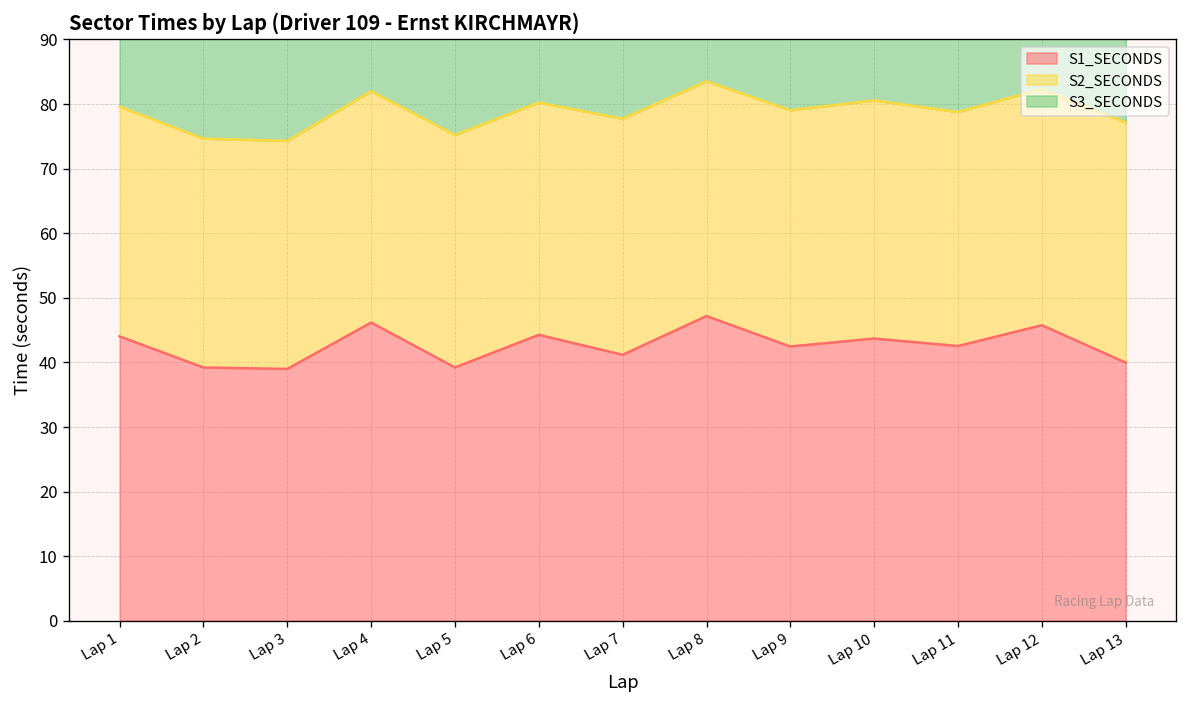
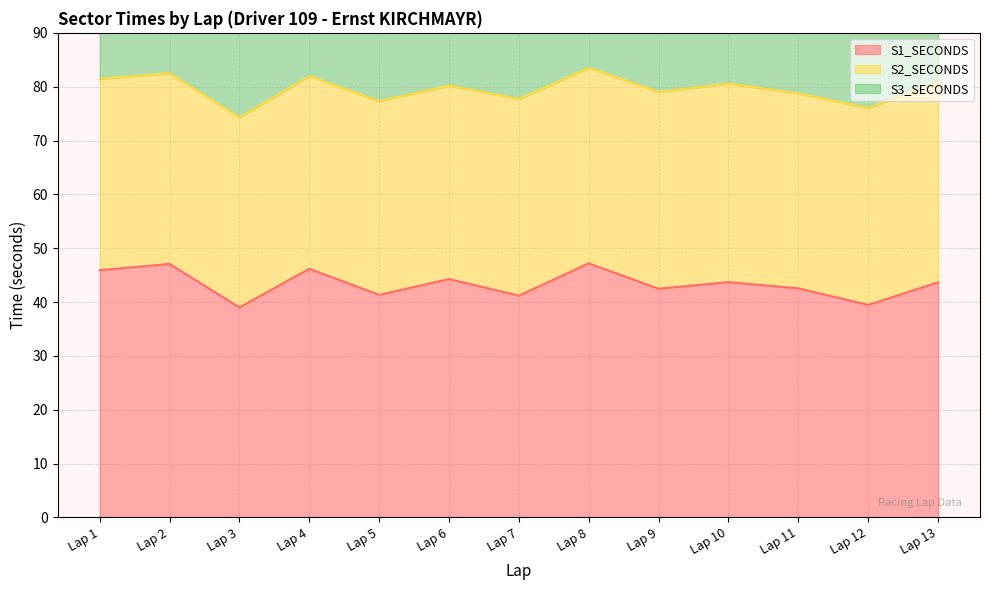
S1_SECONDS, Lap 1: 44 -> 46
S1_SECONDS, Lap 2: 39 -> 47
S1_SECONDS, Lap 5: 39 -> 41
S1_SECONDS, Lap 12: 46 -> 39
S1_SECONDS, Lap 13: 40 -> 44
